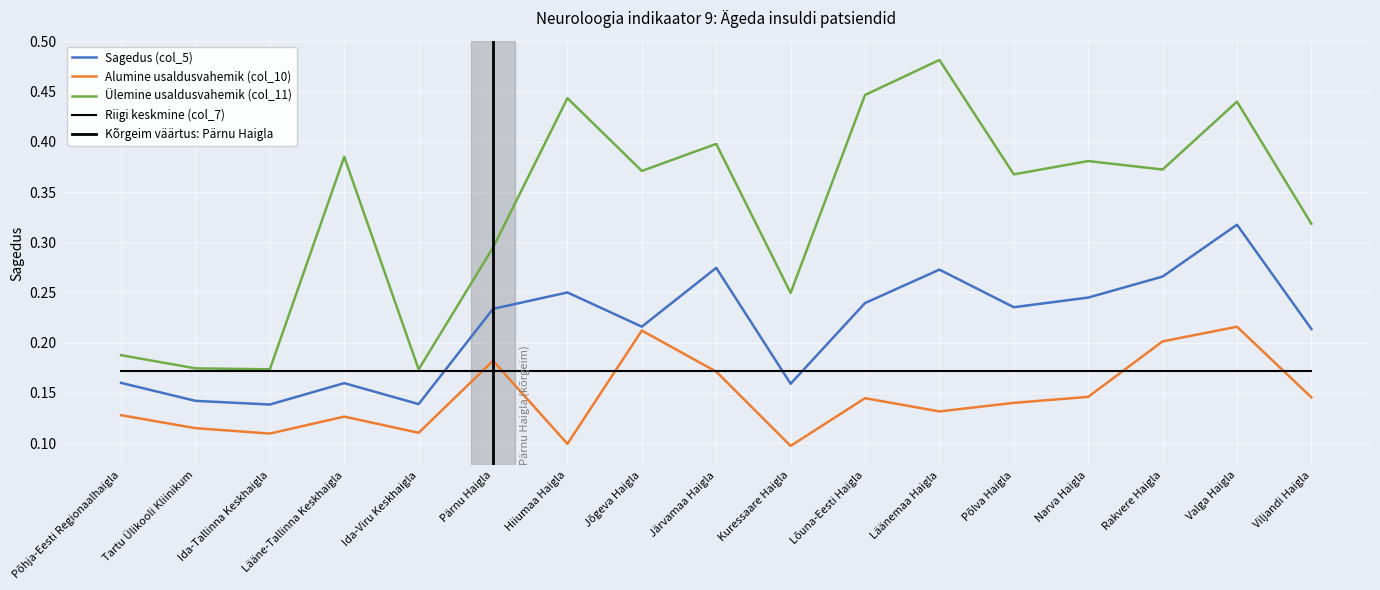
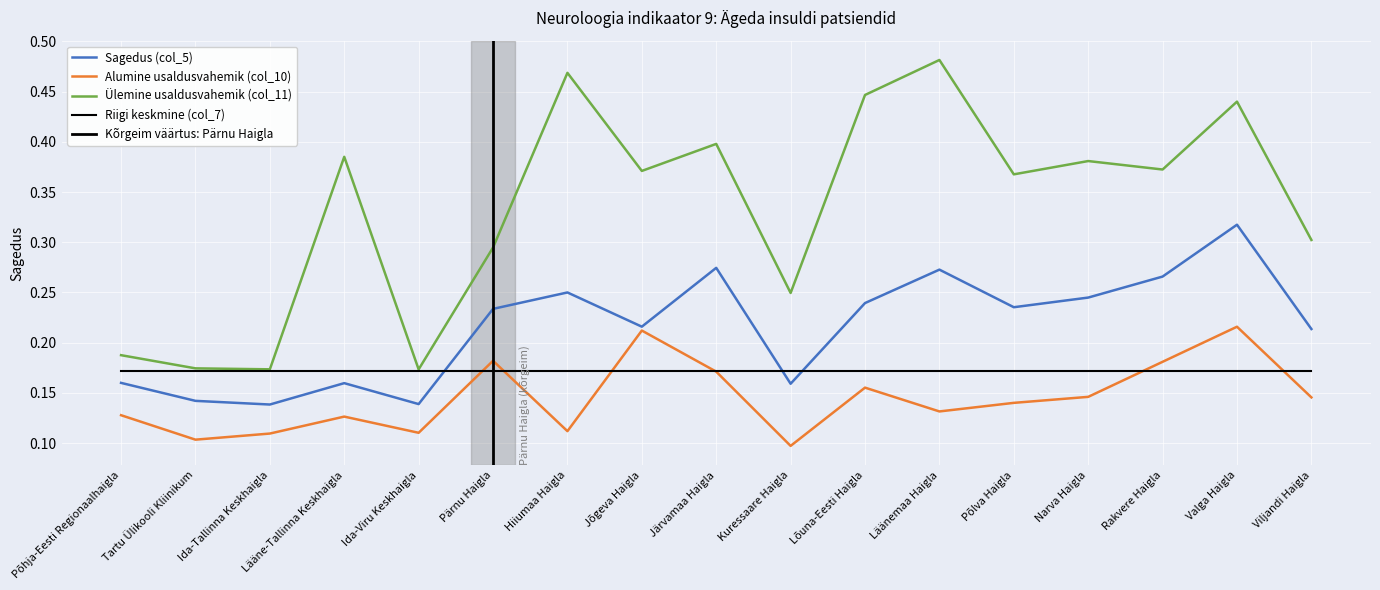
Alumine usaldusvahemik (col_10), Tartu Ülikooli Kliinikum: 0.115 -> 0.103
Alumine usaldusvahemik (col_10), Hiiumaa Haigla: 0.099 -> 0.112
Ülemine usaldusvahemik (col_11), Hiiumaa Haigla: 0.443 -> 0.469
Alumine usaldusvahemik (col_10), Lõuna-Eesti Haigla: 0.145 -> 0.155
Alumine usaldusvahemik (col_10), Rakvere Haigla: 0.201 -> 0.181
Ülemine usaldusvahemik (col_11), Viljandi Haigla: 0.318 -> 0.302
